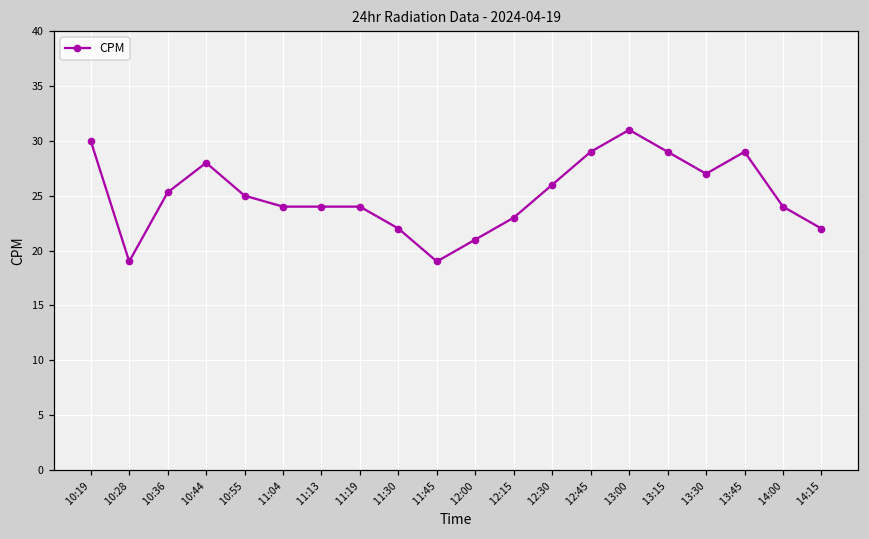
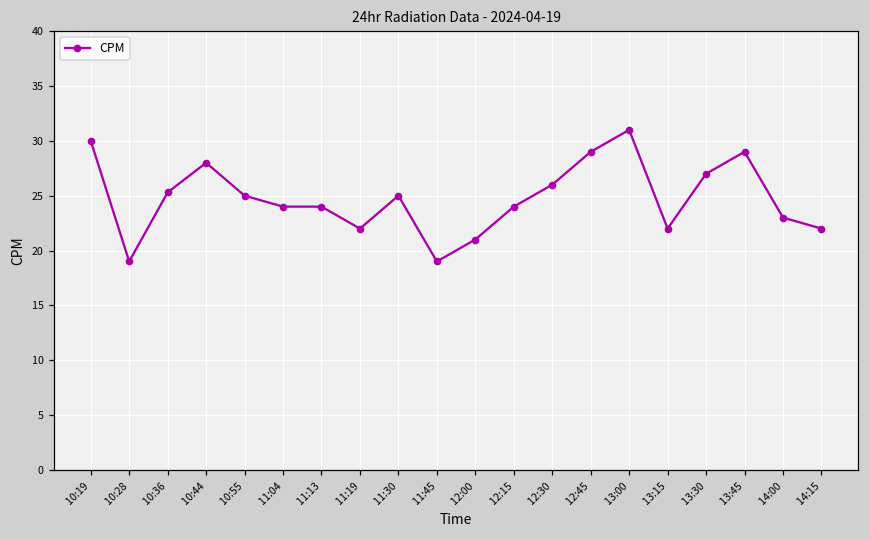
11:19: 24 -> 22
11:30: 22 -> 25
12:15: 23 -> 24
13:15: 29 -> 22
14:00: 24 -> 23
